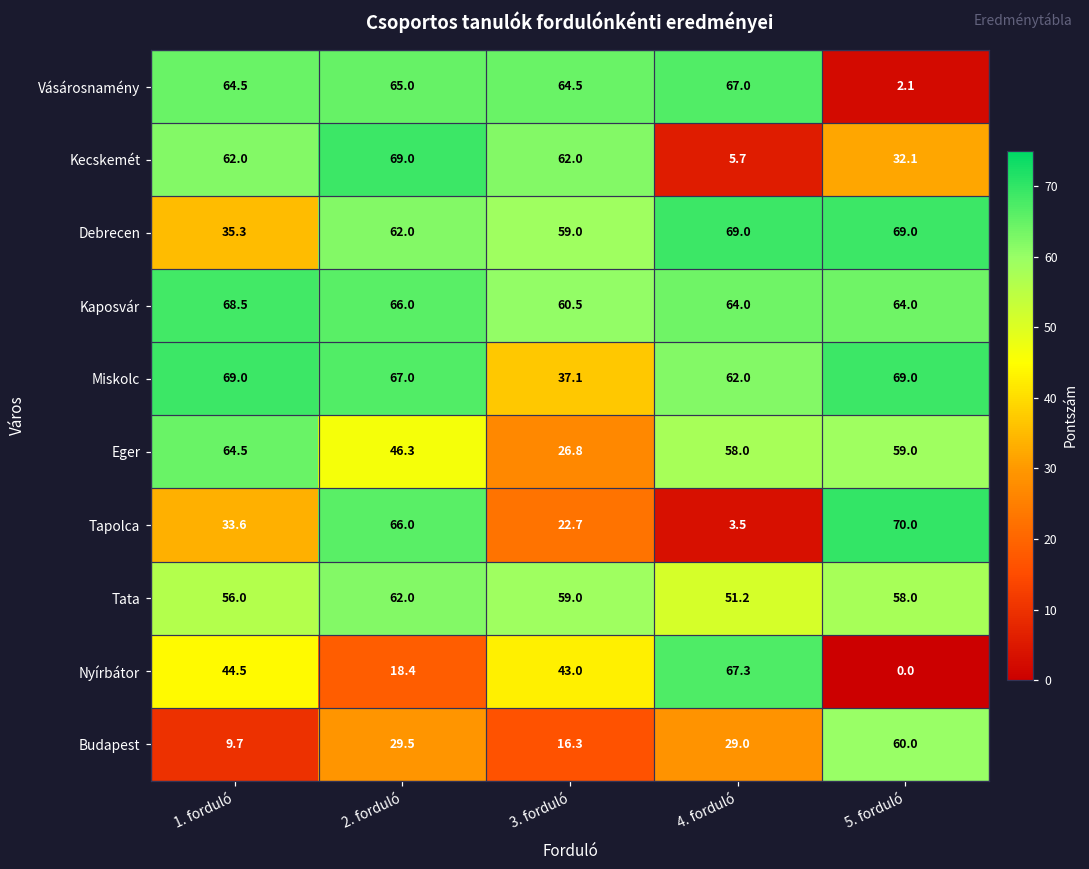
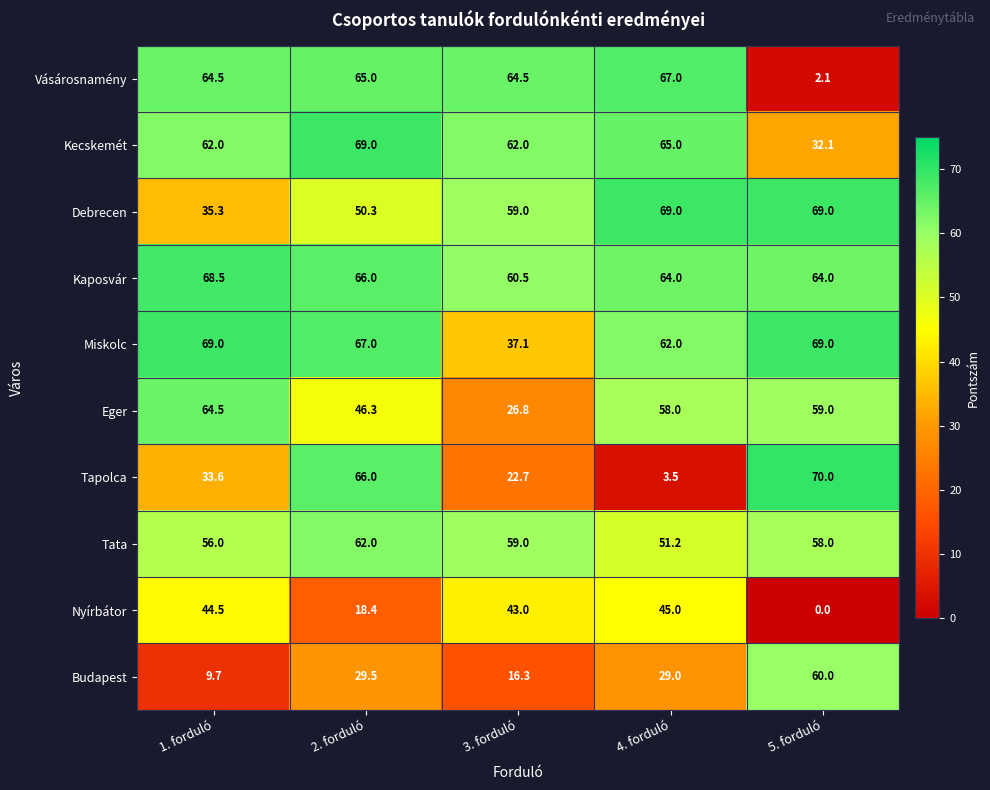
Kecskemét, 4. forduló: 5.7 -> 65.0
Debrecen, 2. forduló: 62.0 -> 50.3
Nyírbátor, 4. forduló: 67.3 -> 45.0
